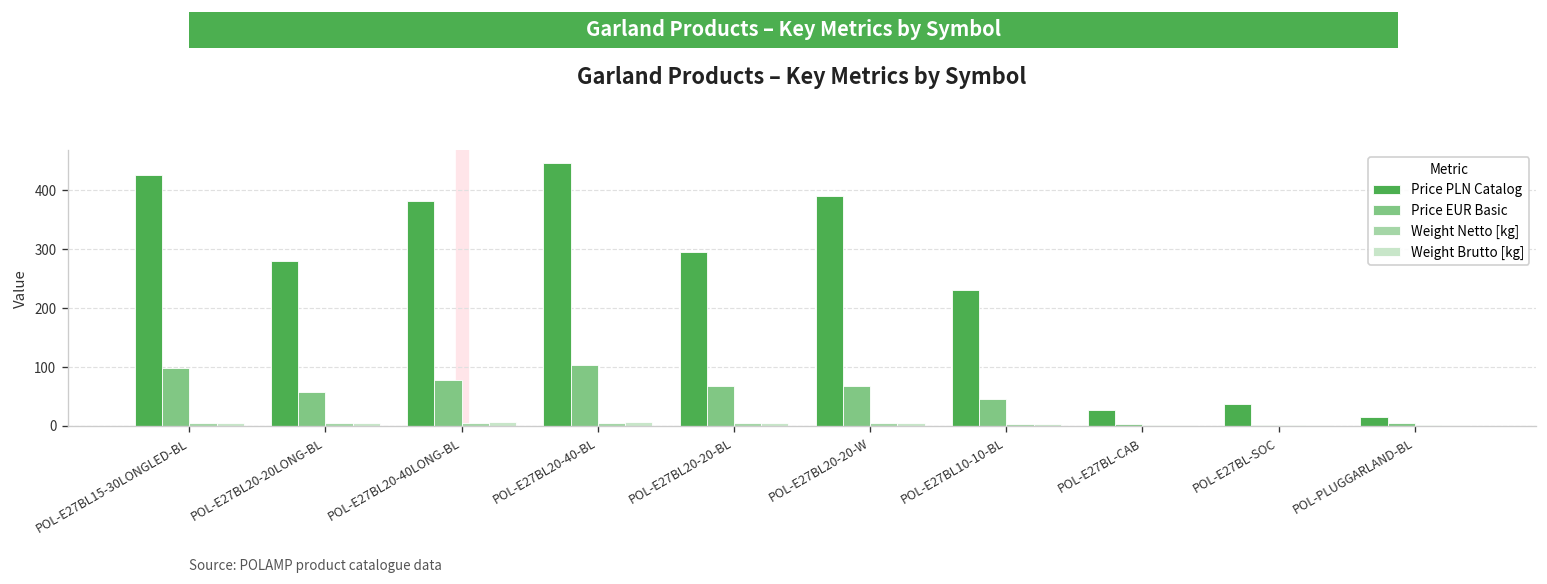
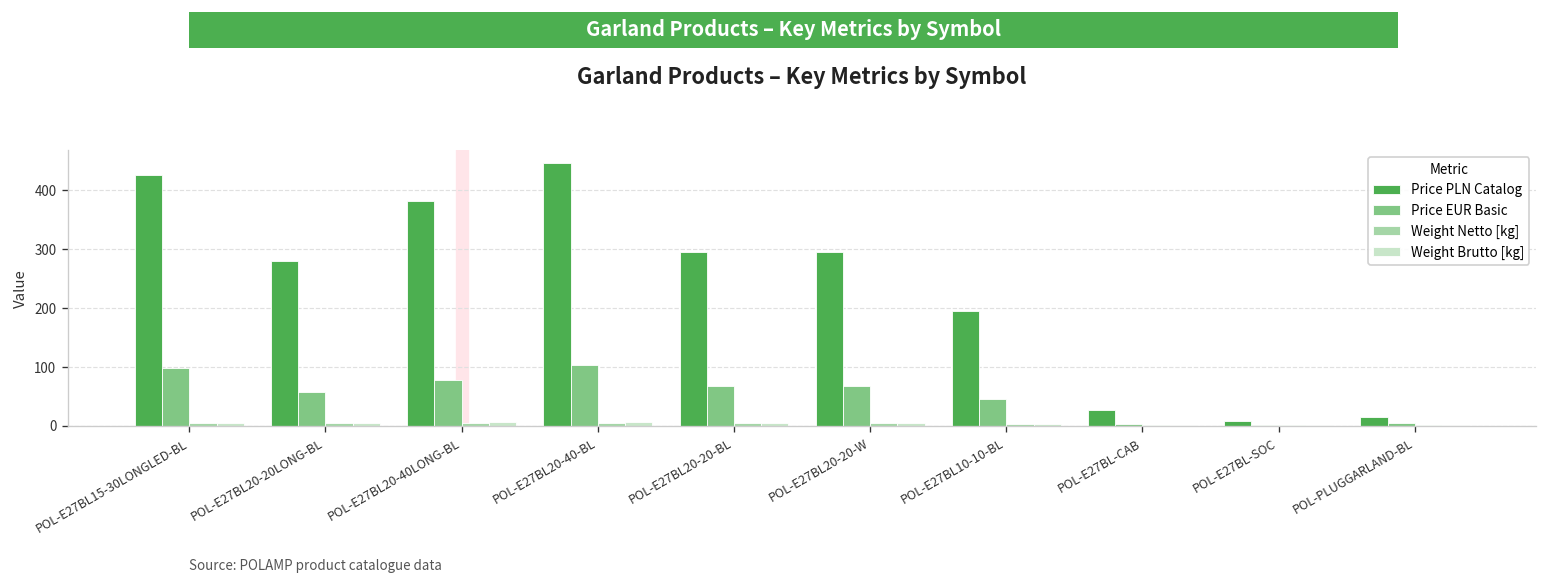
Price PLN Catalog, POL-E27BL20-20-W: 390 -> 300
Price PLN Catalog, POL-E27BL10-10-BL: 230 -> 200
Price PLN Catalog, POL-E27BL-SOC: 40 -> 10
